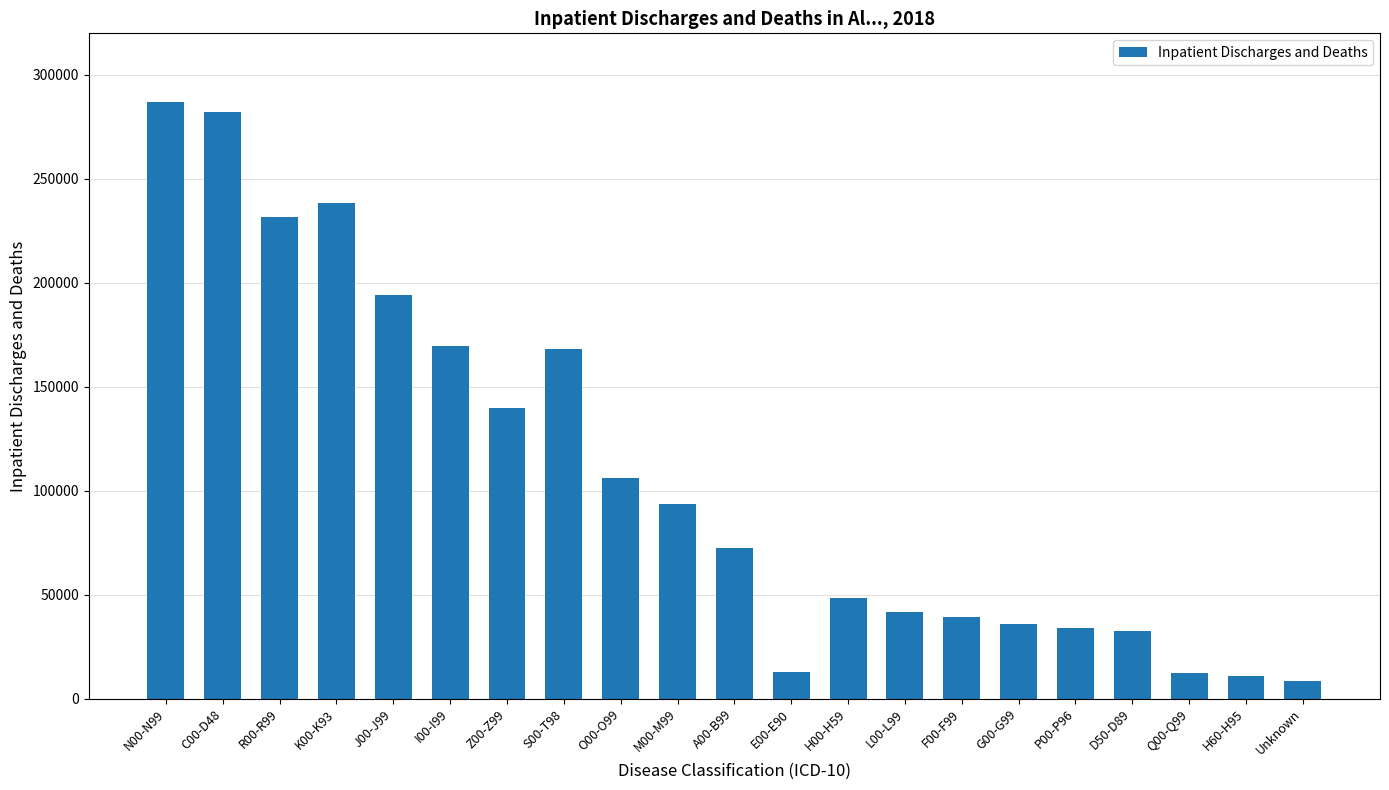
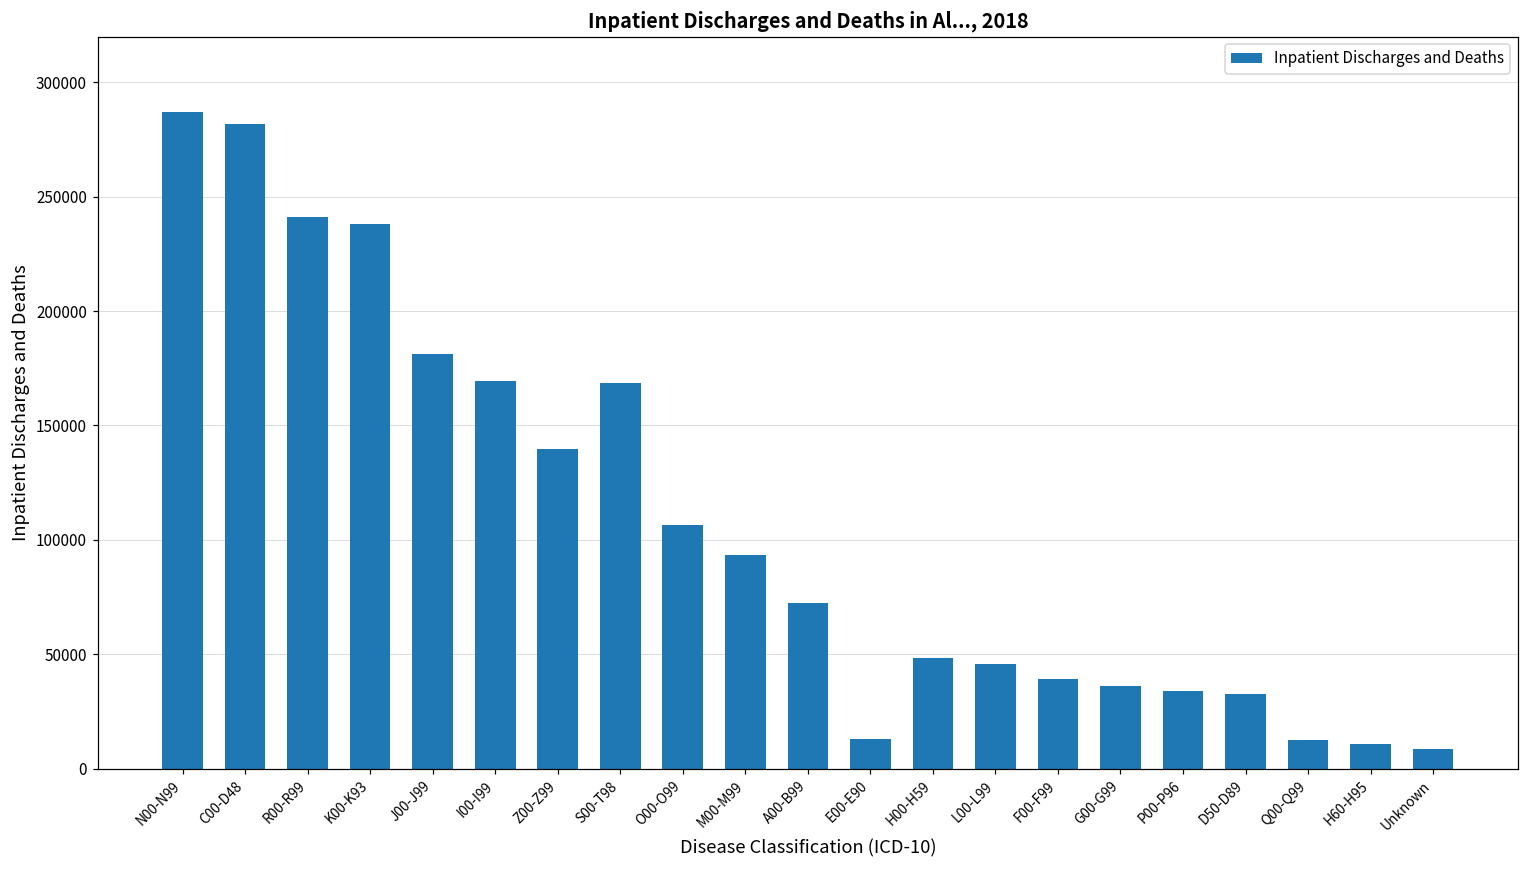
R00-R99: 232000 -> 241000
J00-J99: 194000 -> 181000
L00-L99: 42000 -> 46000
